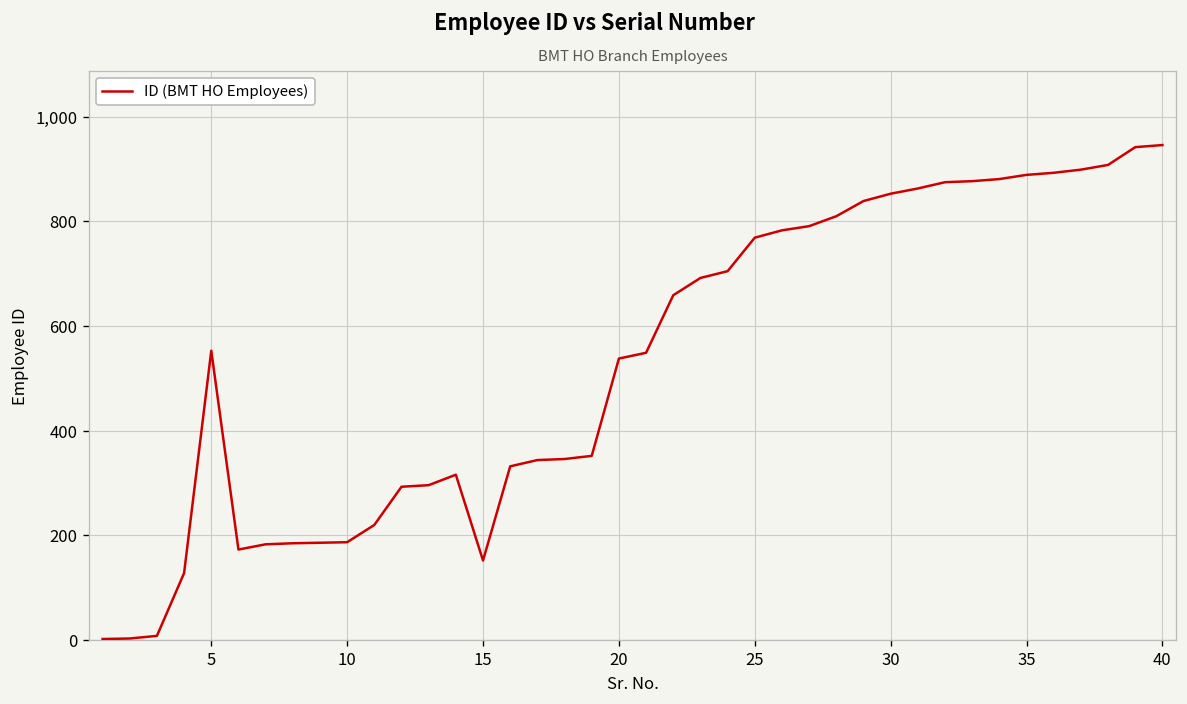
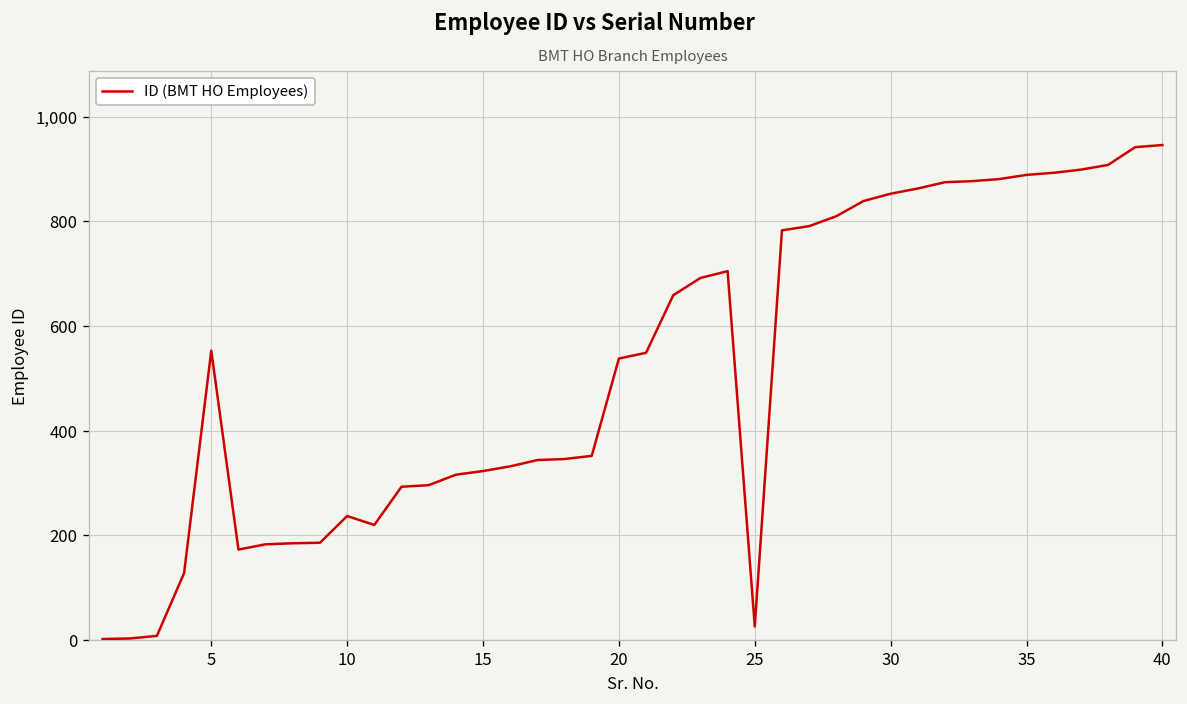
10: 190 -> 240
15: 150 -> 320
25: 770 -> 30
